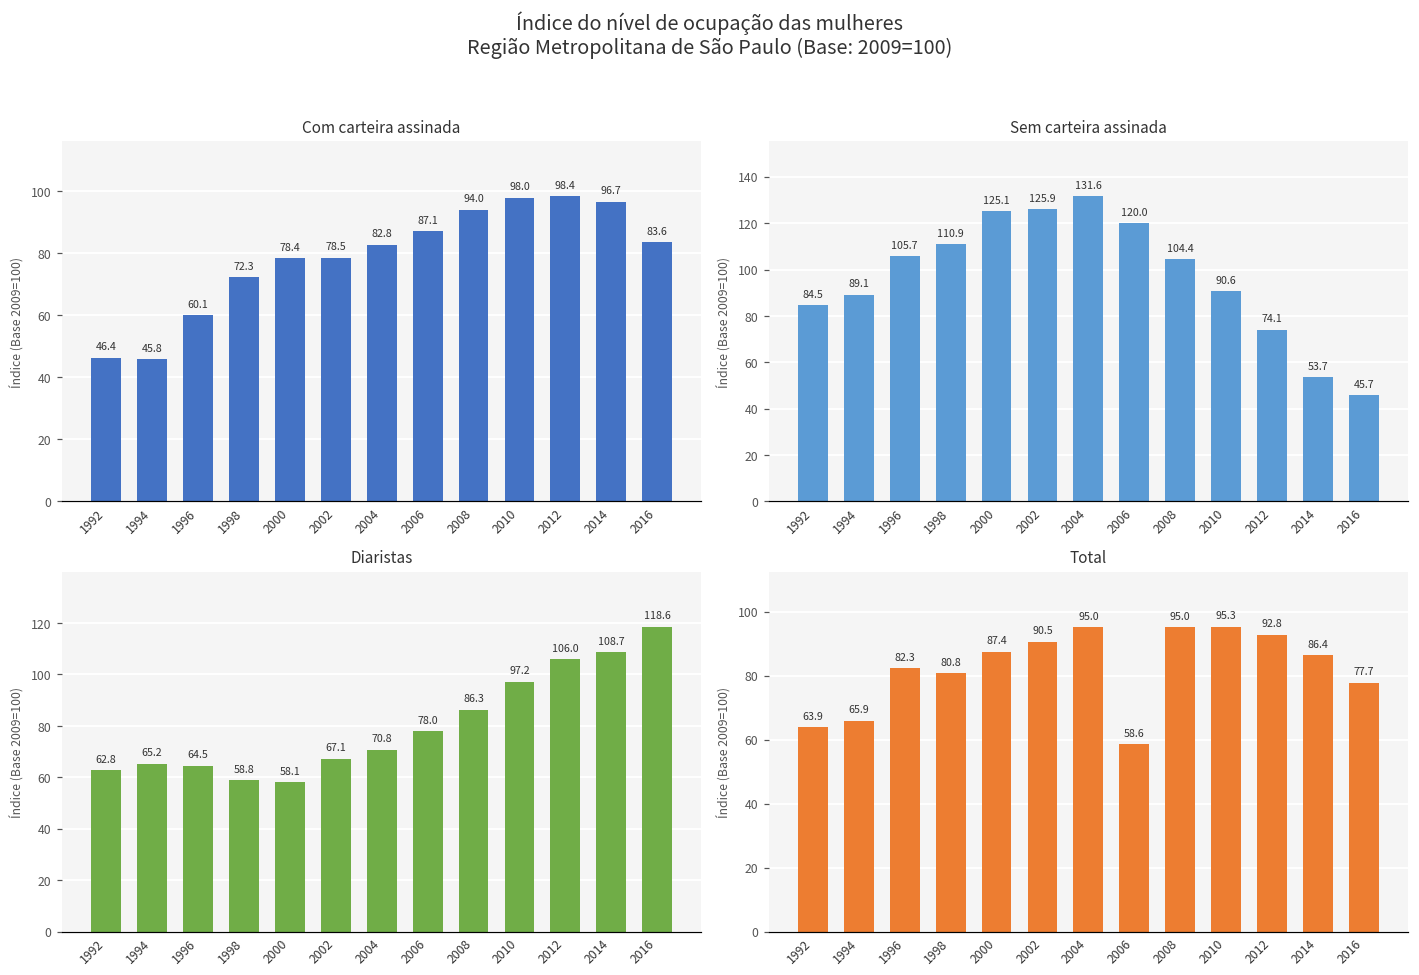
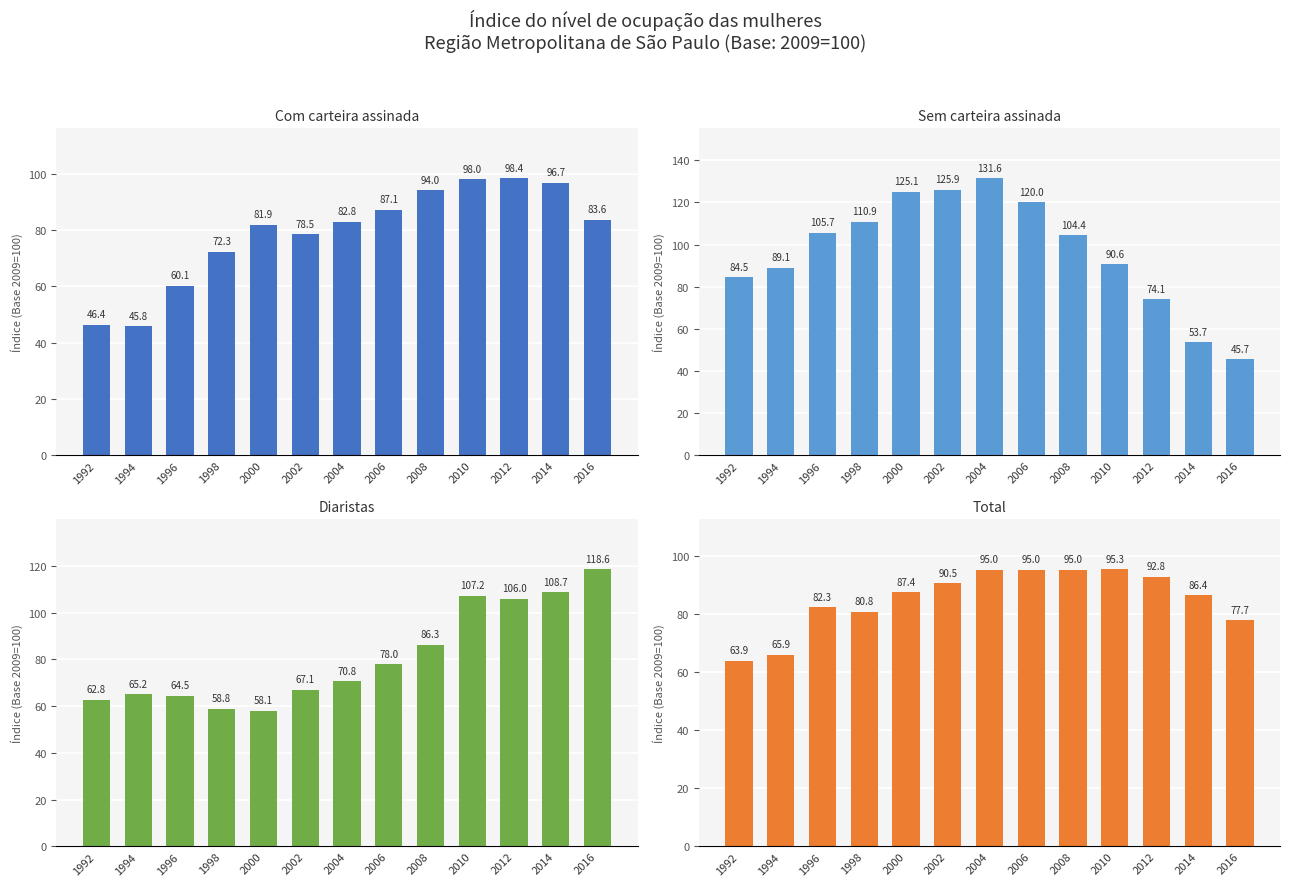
Com carteira assinada, 2000: 78.4 -> 81.9
Diaristas, 2010: 97.2 -> 107.2
Total, 2006: 58.6 -> 95.0
